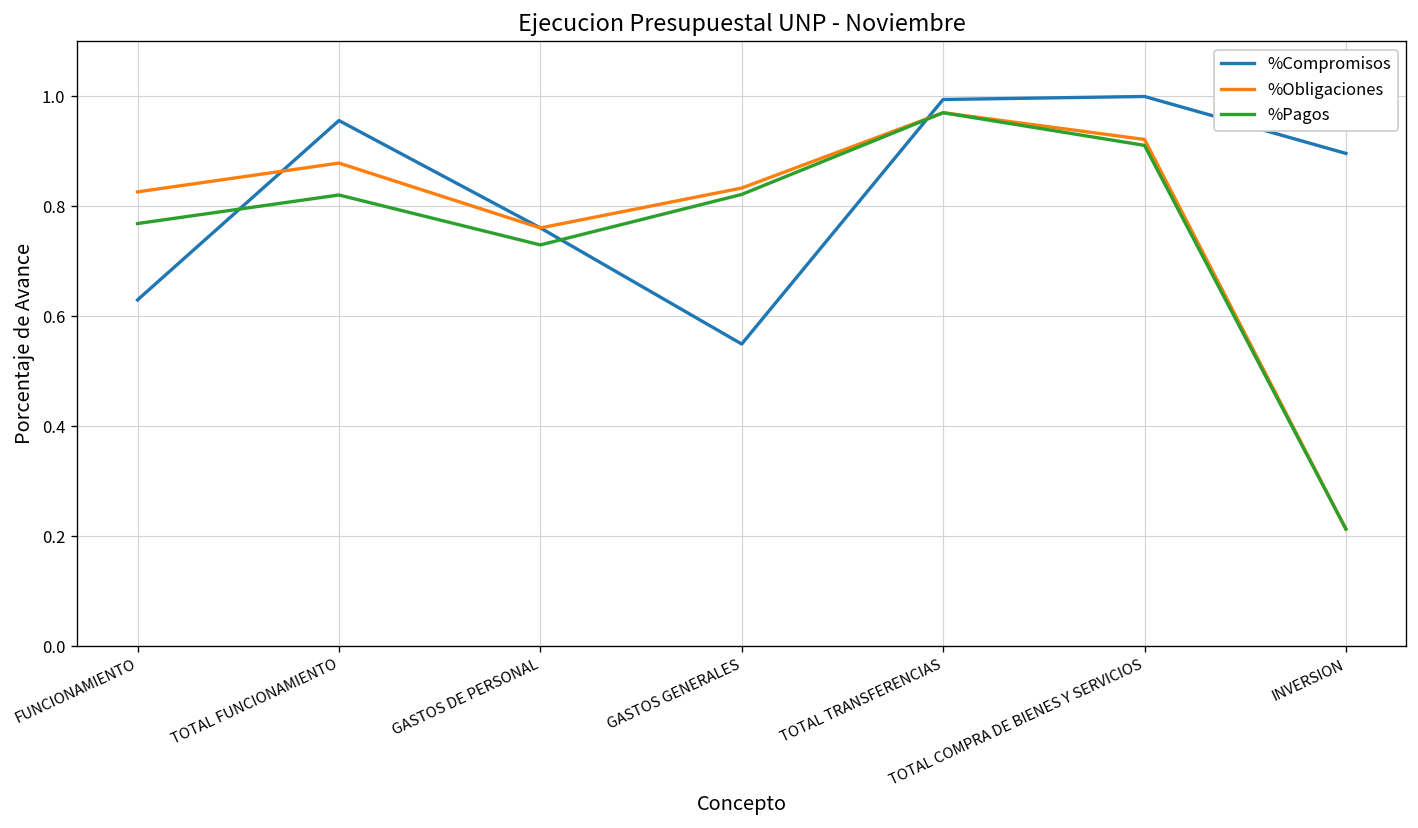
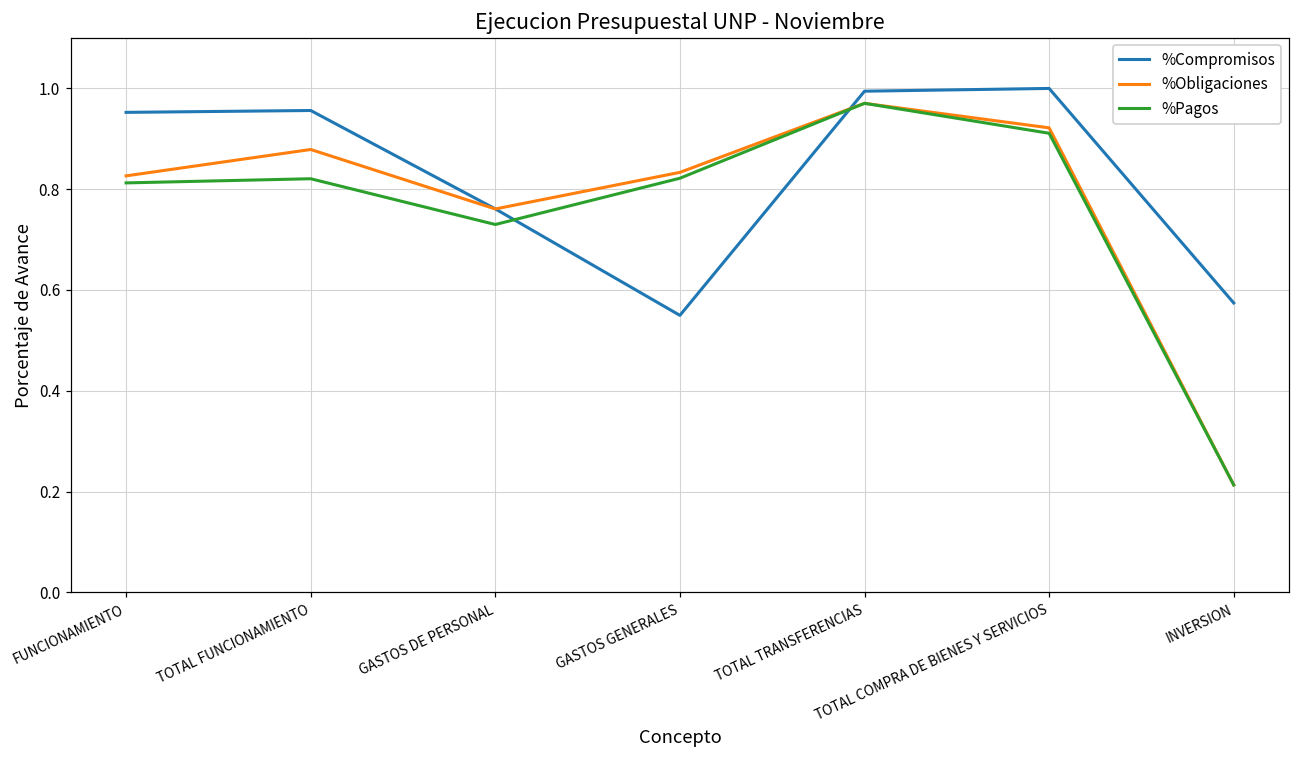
%Compromisos, FUNCIONAMIENTO: 0.63 -> 0.95
%Pagos, FUNCIONAMIENTO: 0.77 -> 0.81
%Compromisos, INVERSION: 0.90 -> 0.57
